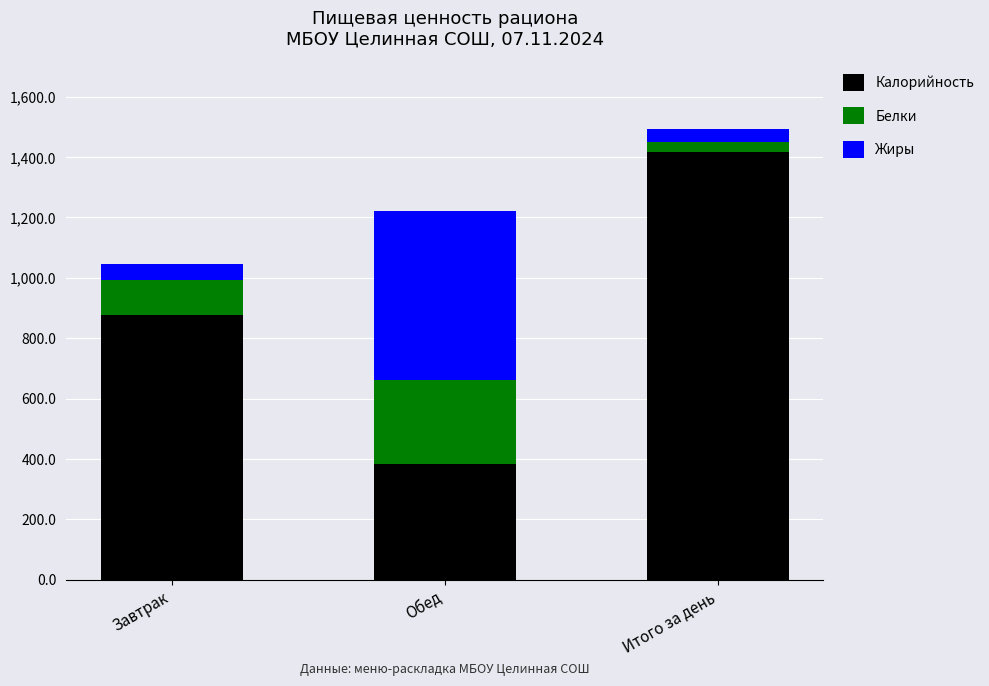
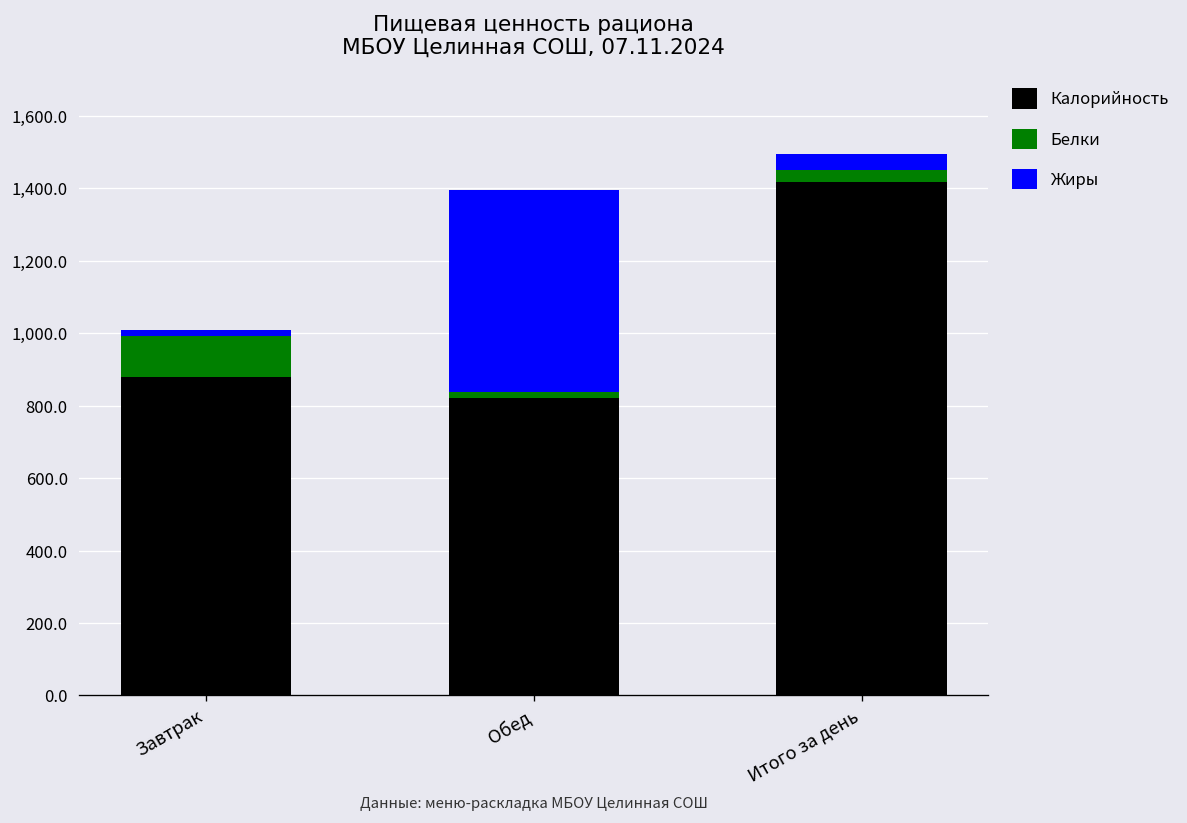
Жиры, Завтрак: 50 -> 20
Калорийность, Обед: 380 -> 820
Белки, Обед: 280 -> 20
